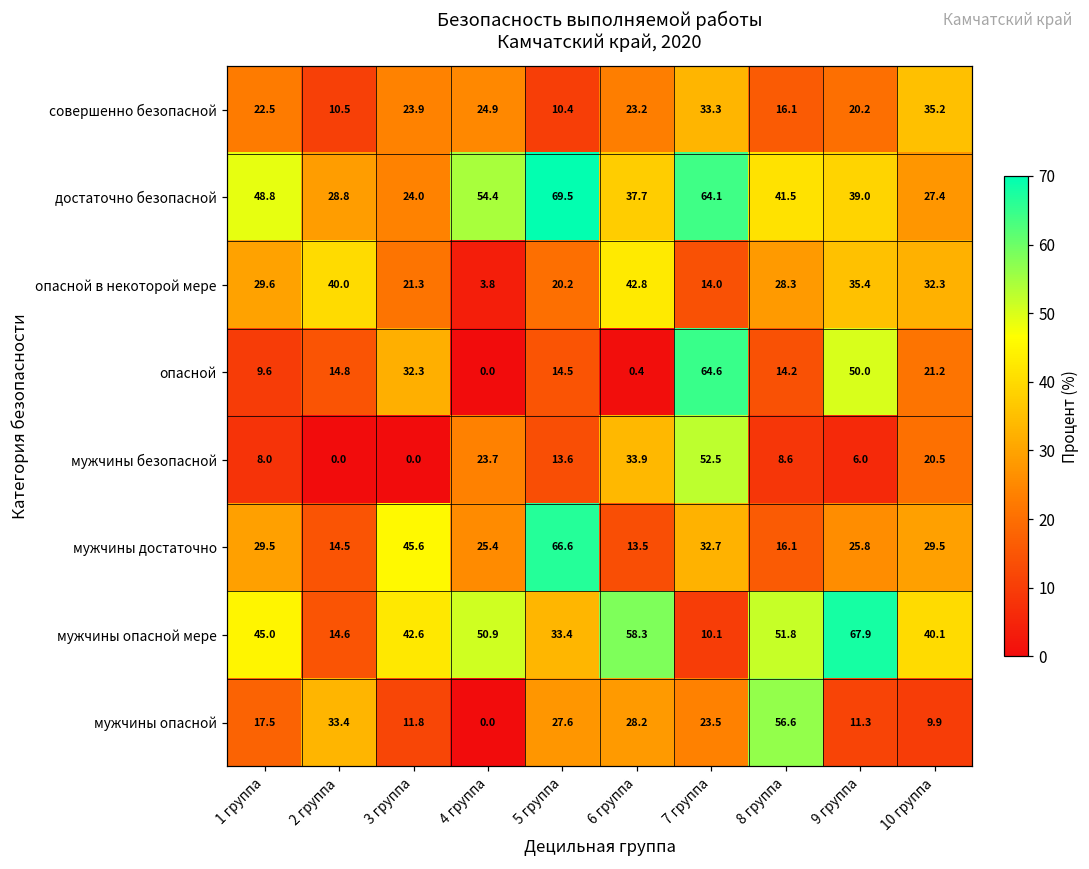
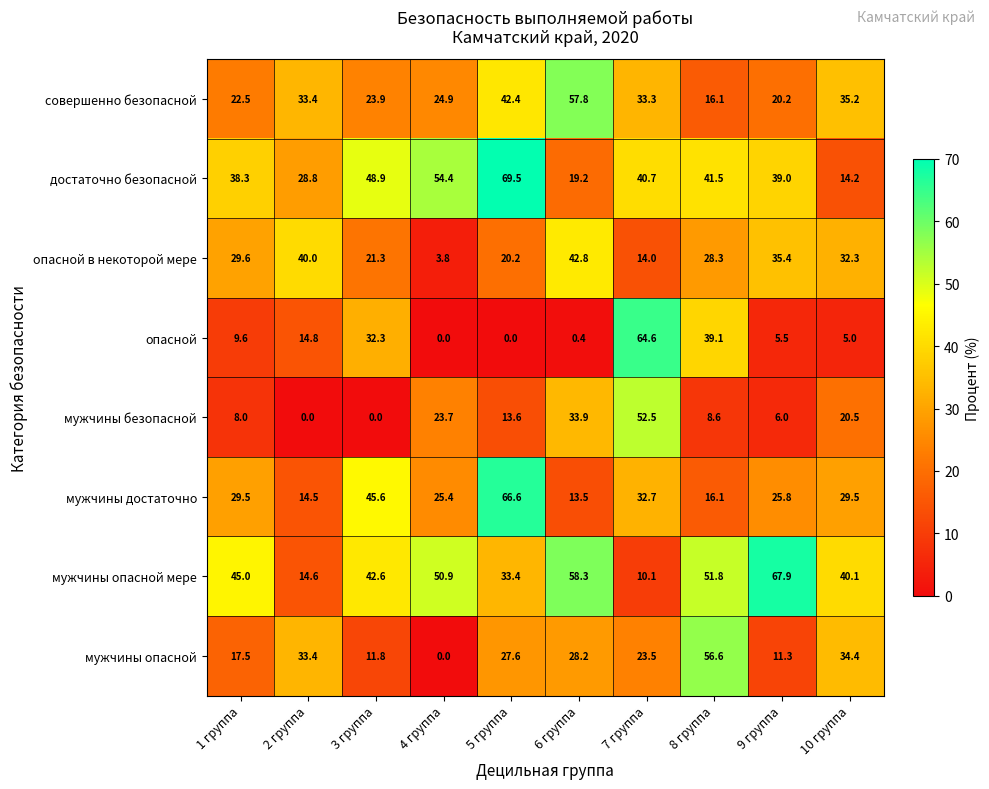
совершенно безопасной, 2 группа: 10.5 -> 33.4
совершенно безопасной, 5 группа: 10.4 -> 42.4
совершенно безопасной, 6 группа: 23.2 -> 57.8
достаточно безопасной, 1 группа: 48.8 -> 38.3
достаточно безопасной, 3 группа: 24.0 -> 48.9
достаточно безопасной, 6 группа: 37.7 -> 19.2
достаточно безопасной, 7 группа: 64.1 -> 40.7
достаточно безопасной, 10 группа: 27.4 -> 14.2
опасной, 5 группа: 14.5 -> 0.0
опасной, 8 группа: 14.2 -> 39.1
опасной, 9 группа: 50.0 -> 5.5
опасной, 10 группа: 21.2 -> 5.0
мужчины опасной, 10 группа: 9.9 -> 34.4
